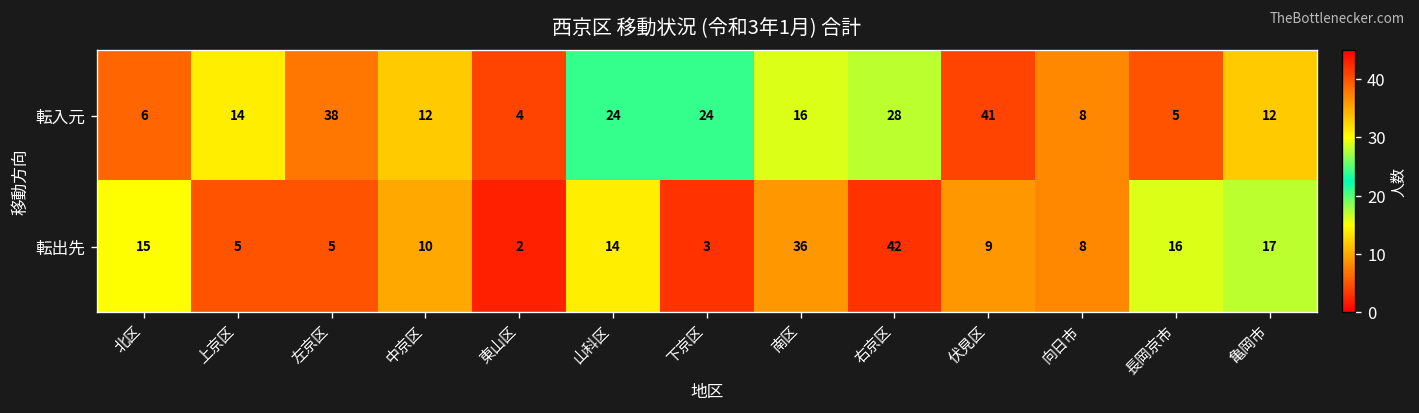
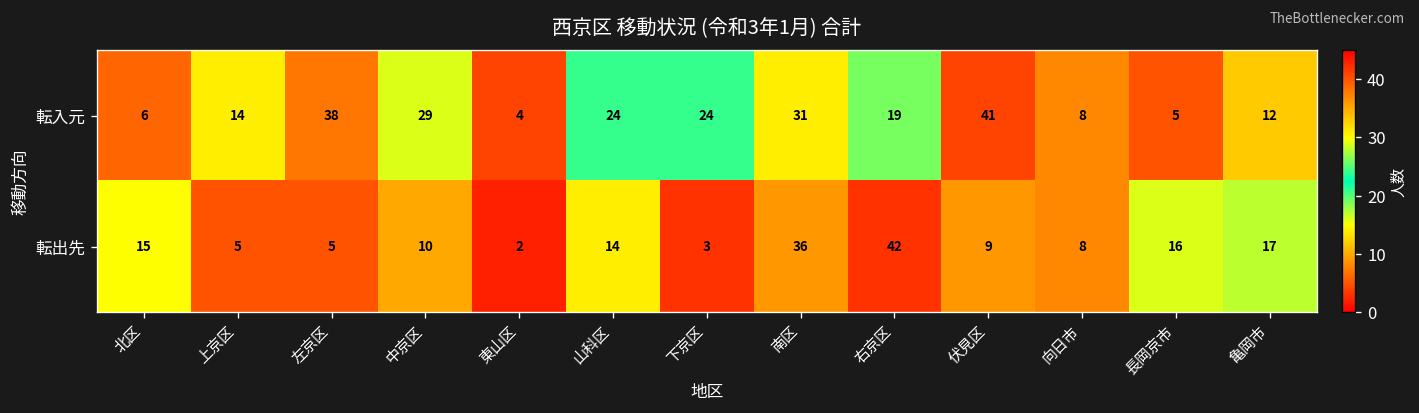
転入元, 中京区: 12 -> 29
転入元, 南区: 16 -> 31
転入元, 右京区: 28 -> 19
